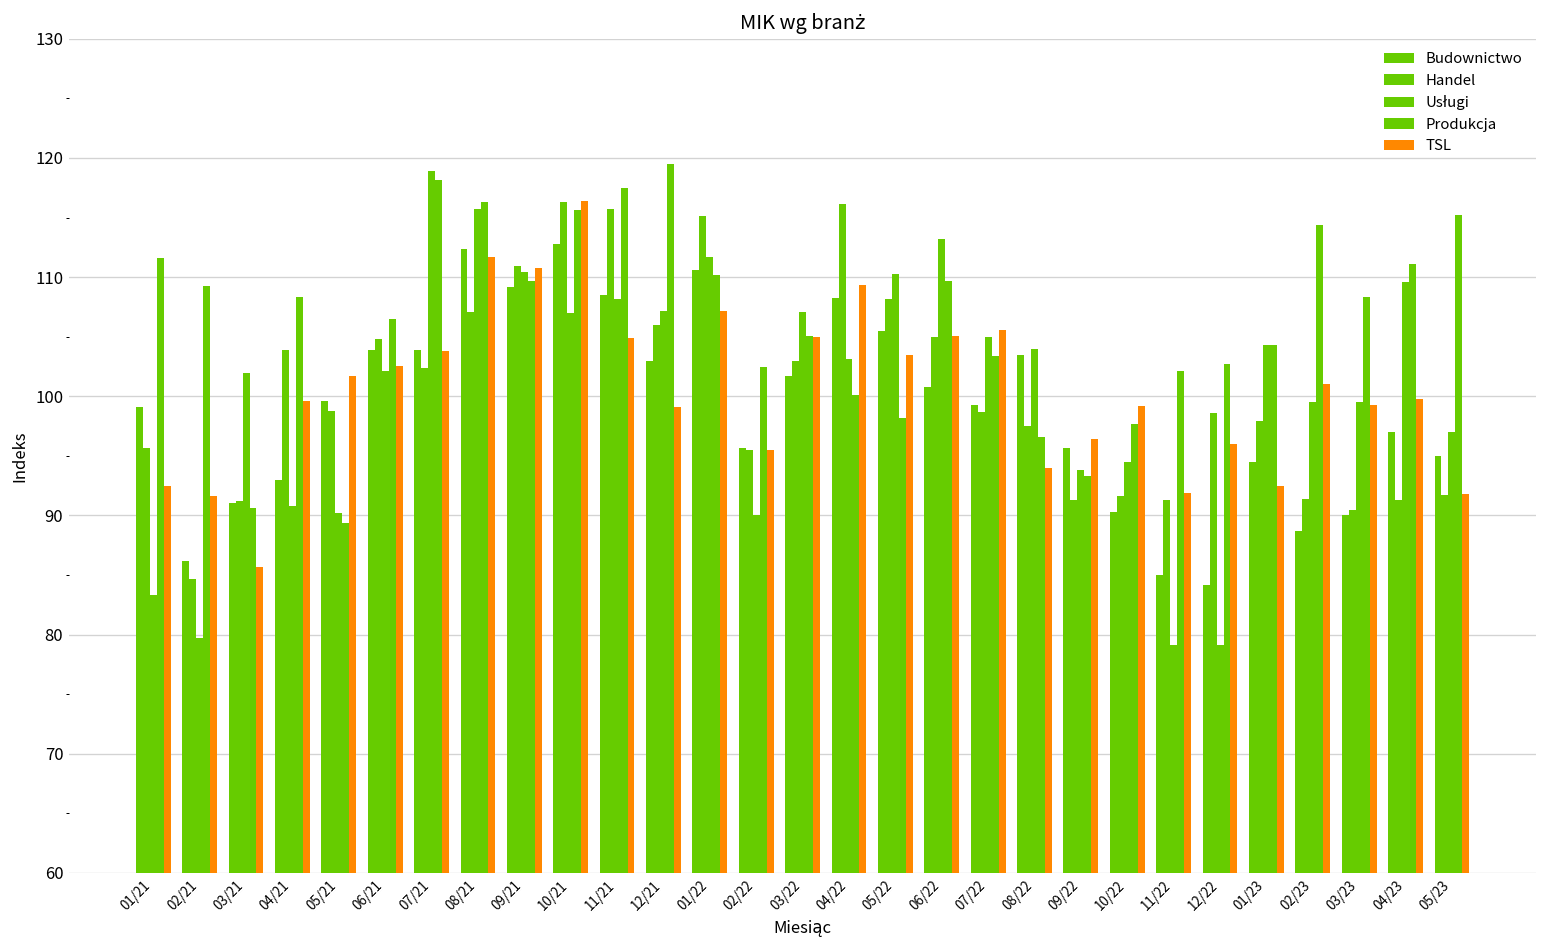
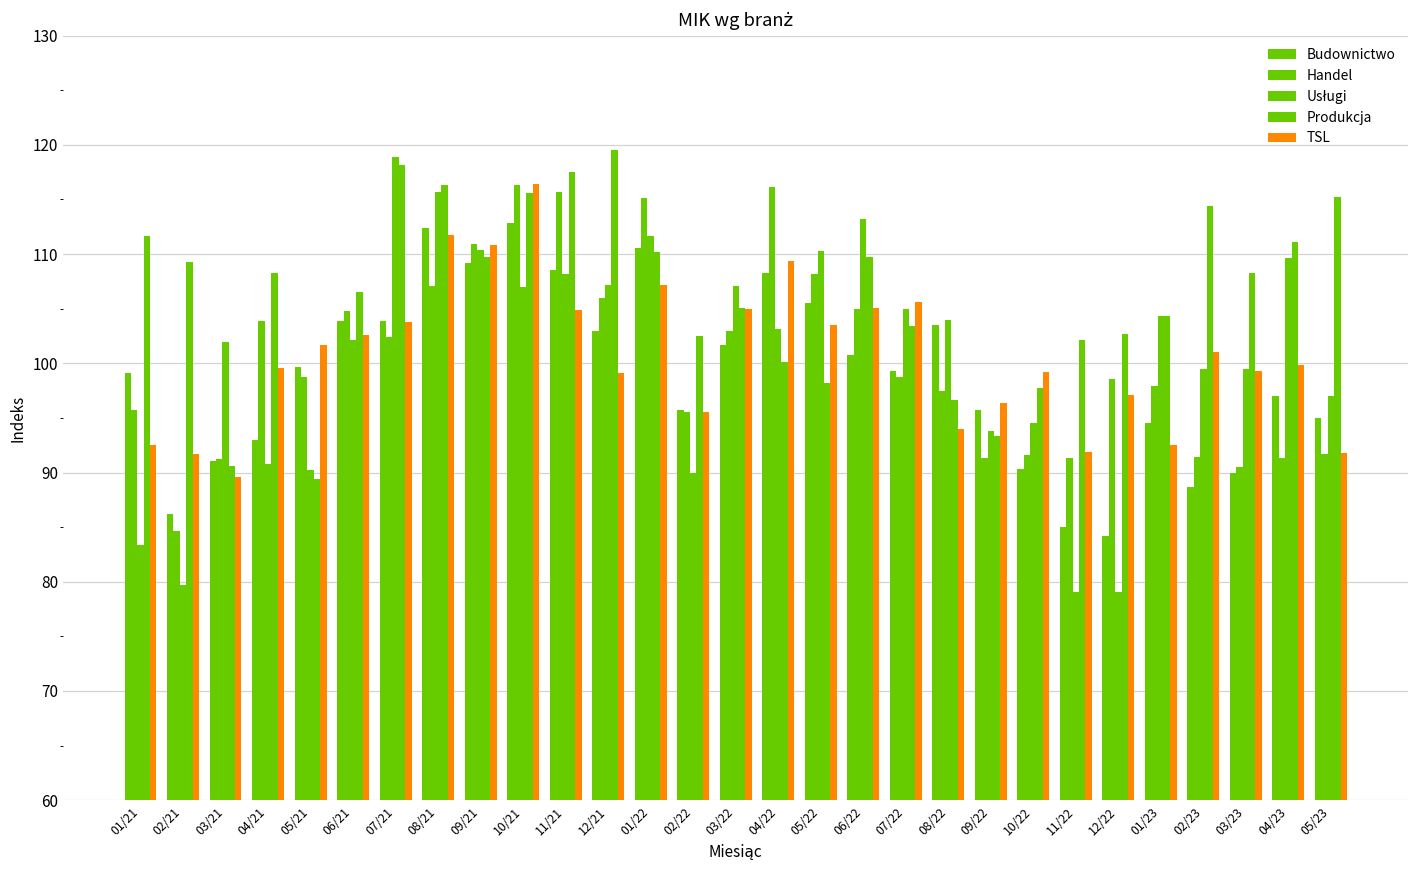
TSL, 03/21: 86 -> 90
TSL, 12/22: 96 -> 97
